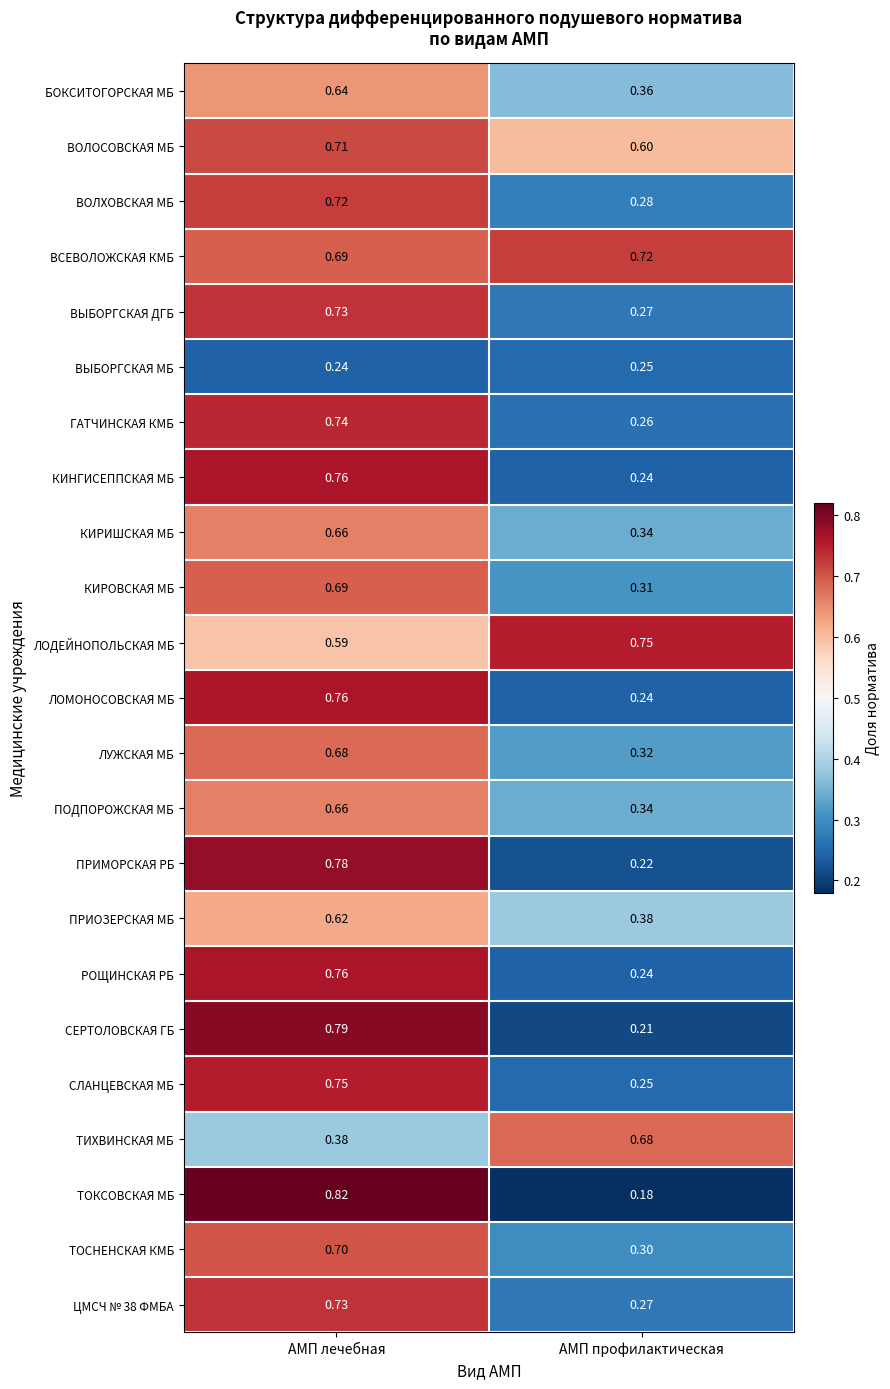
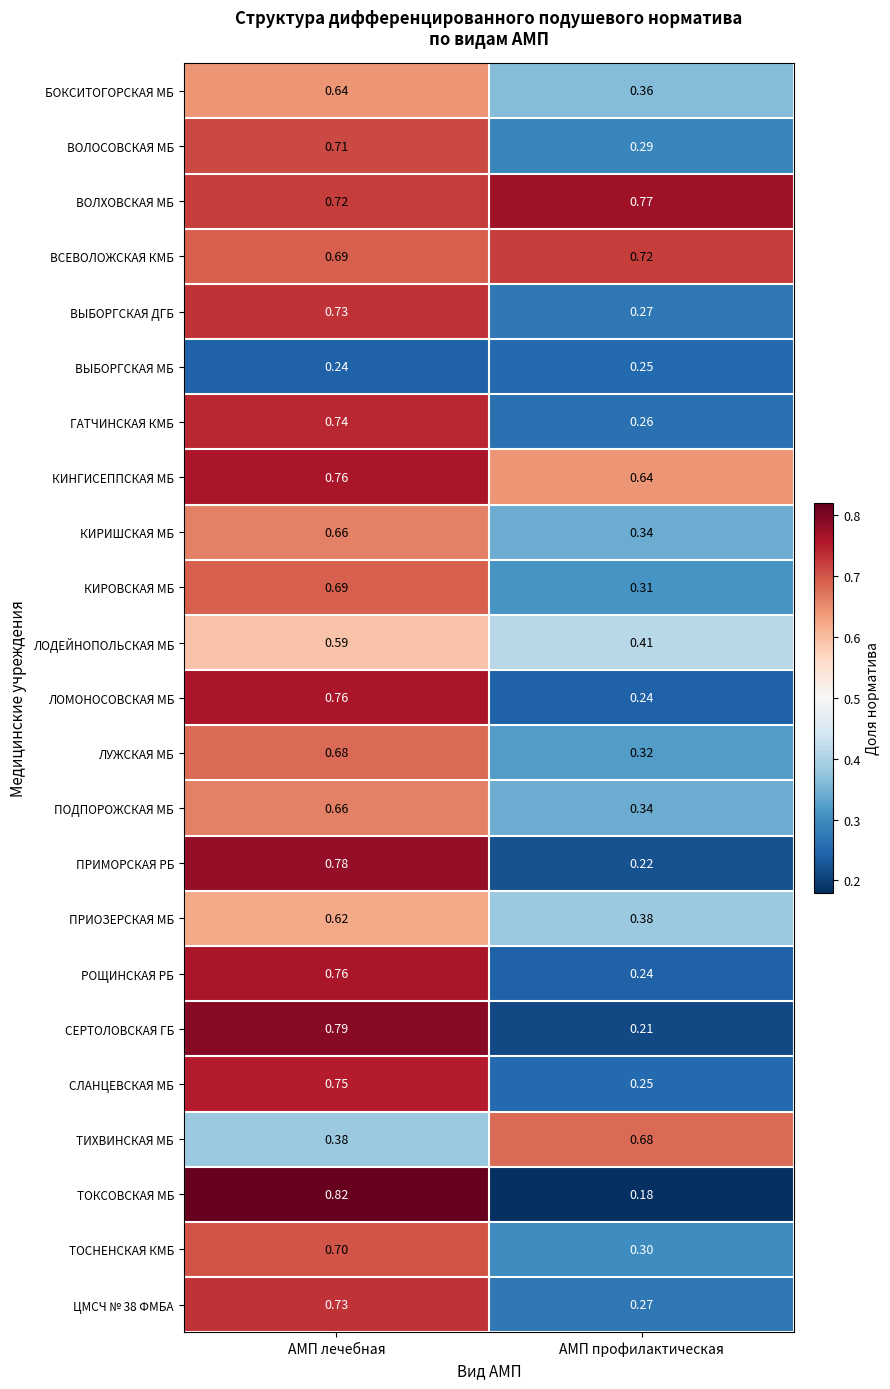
ВОЛОСОВСКАЯ МБ, АМП профилактическая: 0.60 -> 0.29
ВОЛХОВСКАЯ МБ, АМП профилактическая: 0.28 -> 0.77
КИНГИСЕППСКАЯ МБ, АМП профилактическая: 0.24 -> 0.64
ЛОДЕЙНОПОЛЬСКАЯ МБ, АМП профилактическая: 0.75 -> 0.41
